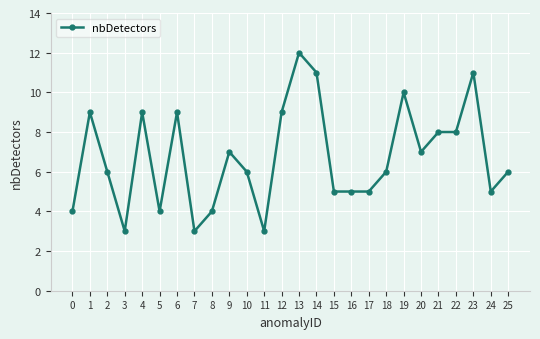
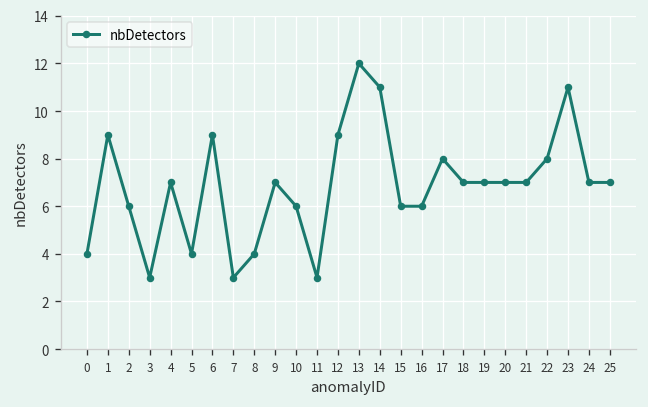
4: 9 -> 7
15: 5 -> 6
16: 5 -> 6
17: 5 -> 8
18: 6 -> 7
19: 10 -> 7
21: 8 -> 7
24: 5 -> 7
25: 6 -> 7
